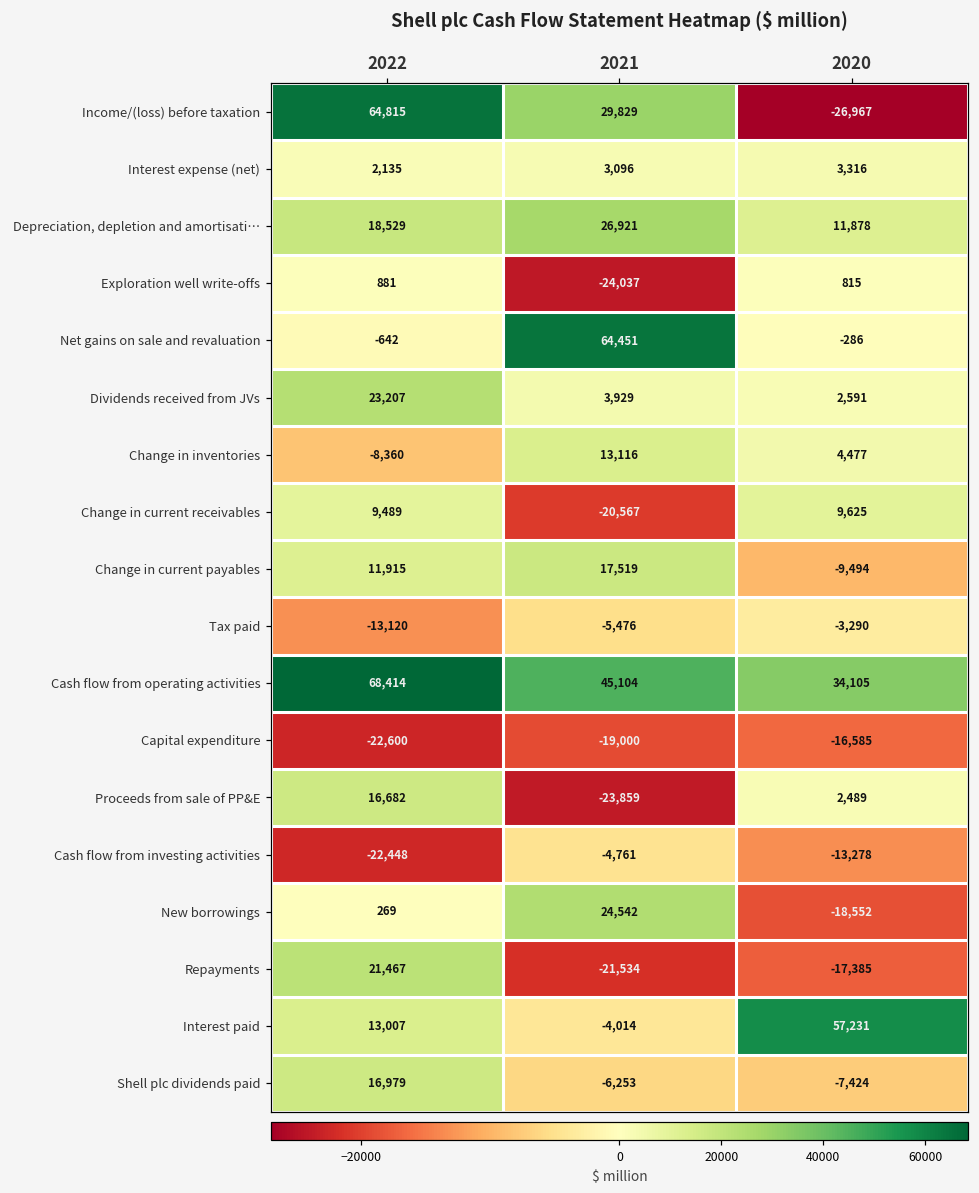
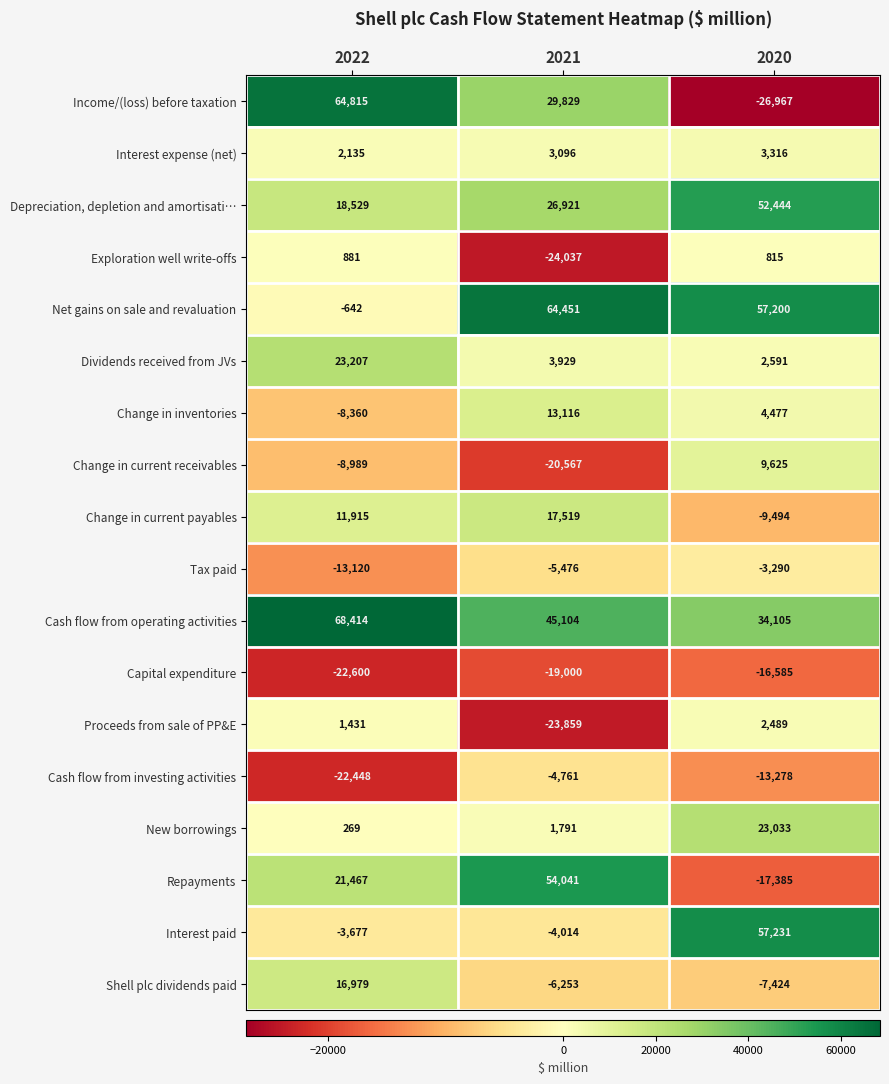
Depreciation, depletion and amortisati…, 2020: 11,878 -> 52,444
Net gains on sale and revaluation, 2020: -286 -> 57,200
Change in current receivables, 2022: 9,489 -> -8,989
Proceeds from sale of PP&E, 2022: 16,682 -> 1,431
New borrowings, 2021: 24,542 -> 1,791
New borrowings, 2020: -18,552 -> 23,033
Repayments, 2021: -21,534 -> 54,041
Interest paid, 2022: 13,007 -> -3,677
